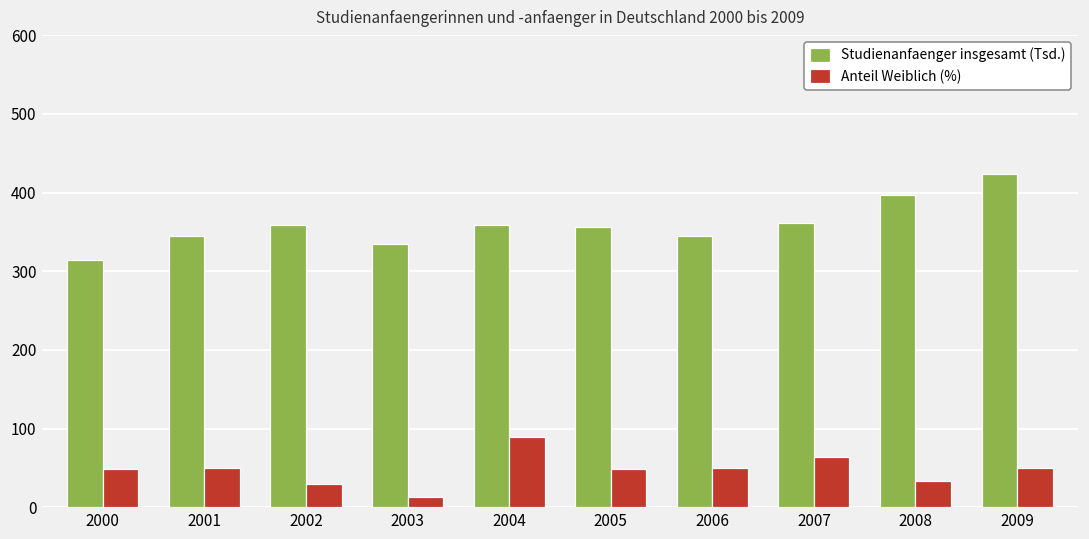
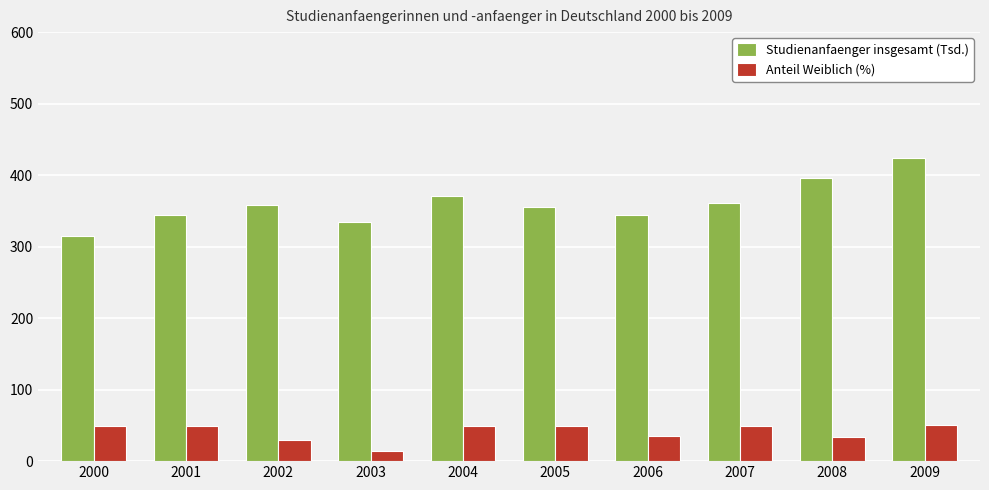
Studienanfaenger insgesamt (Tsd.), 2004: 360 -> 370
Anteil Weiblich (%), 2004: 90 -> 50
Anteil Weiblich (%), 2006: 50 -> 40
Anteil Weiblich (%), 2007: 60 -> 50
